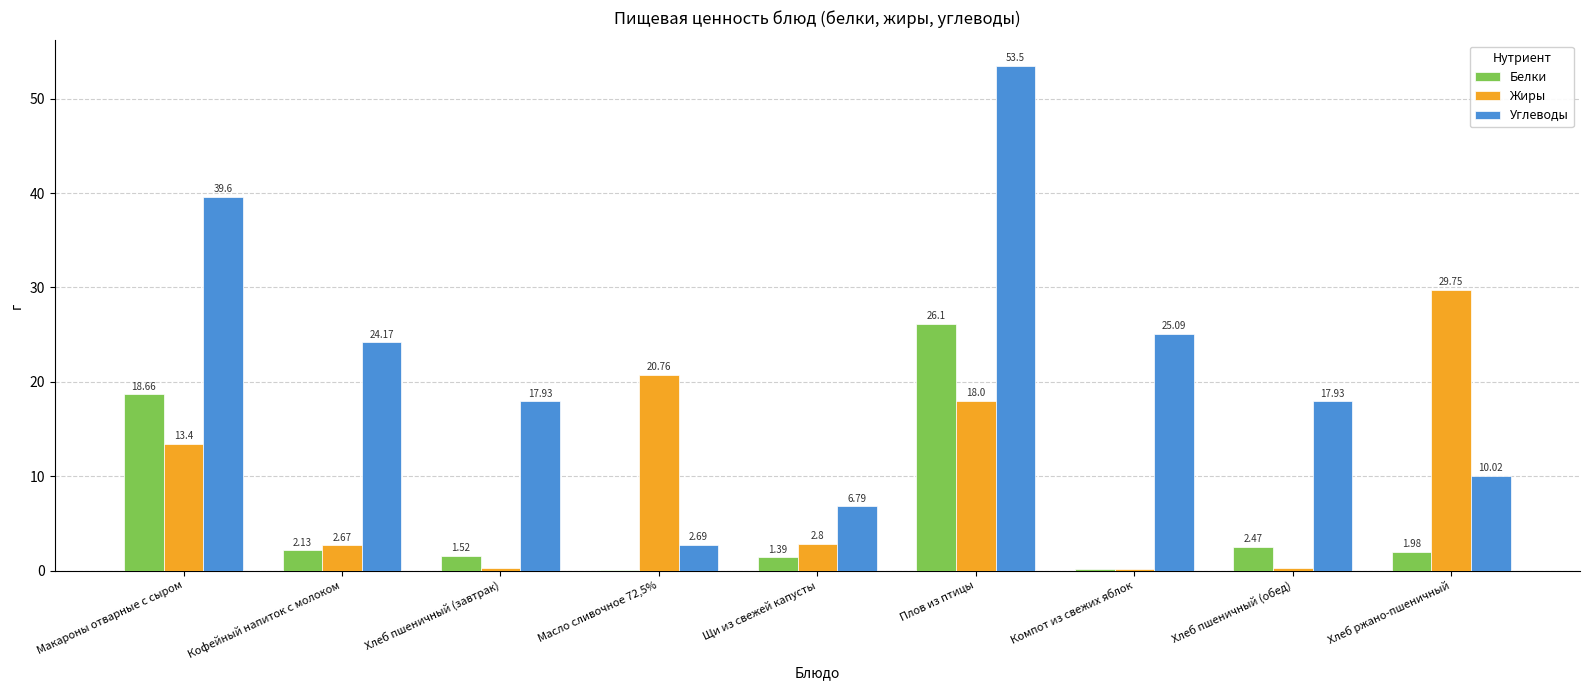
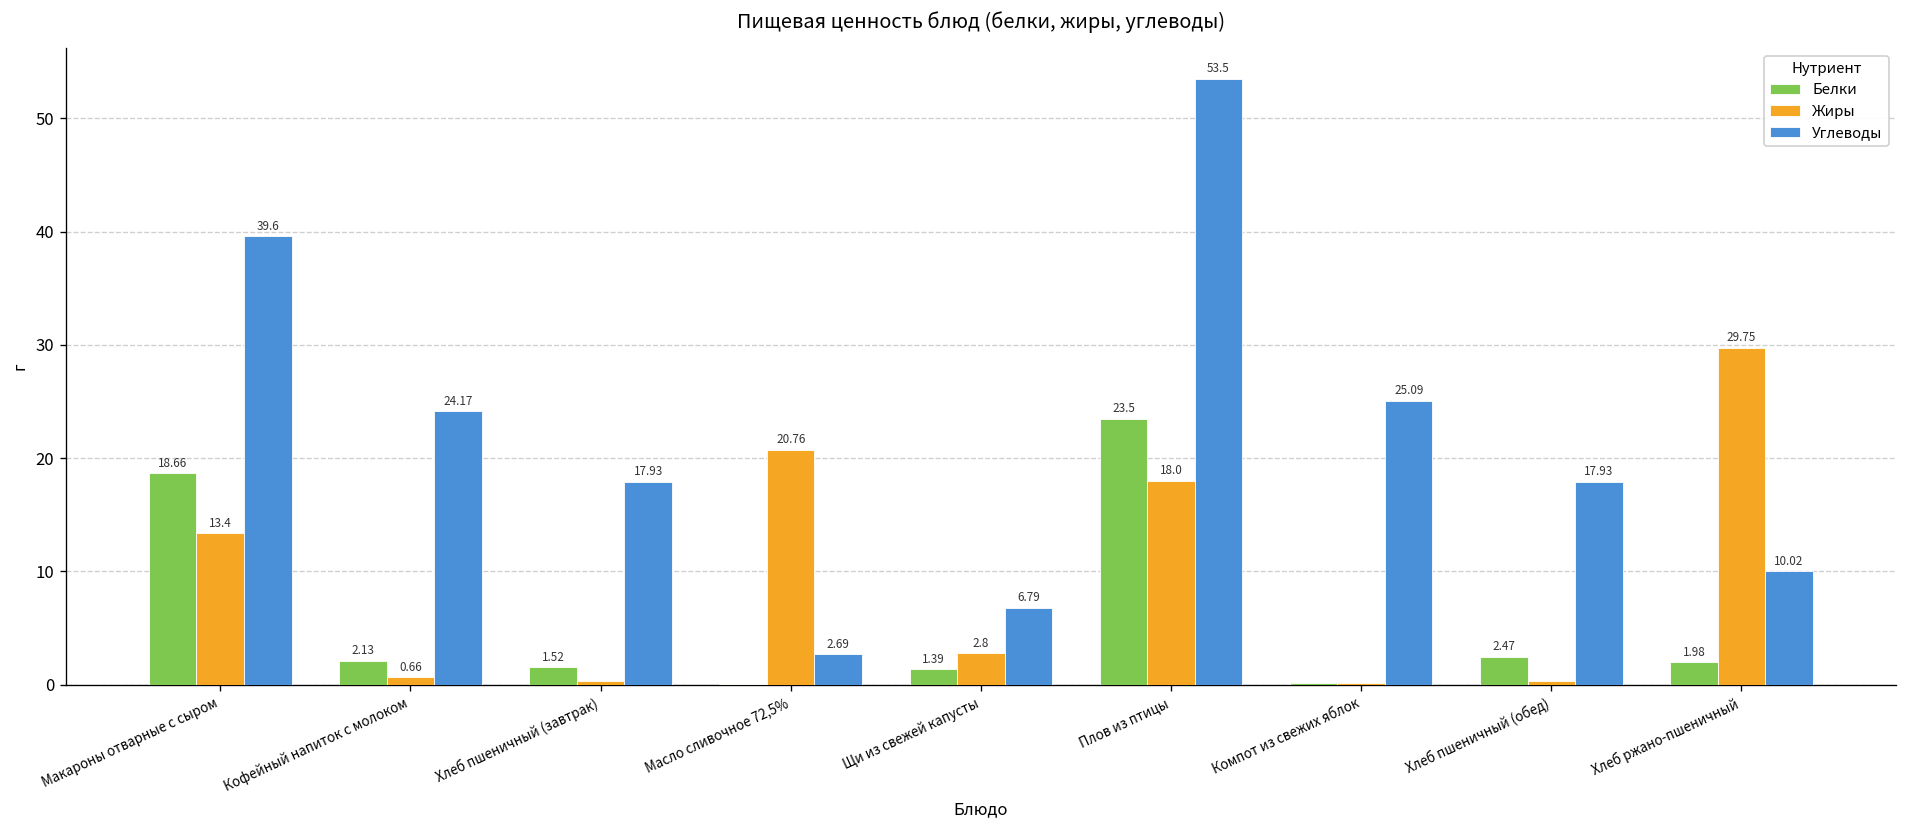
Жиры, Кофейный напиток с молоком: 2.67 -> 0.66
Белки, Плов из птицы: 26.1 -> 23.5
